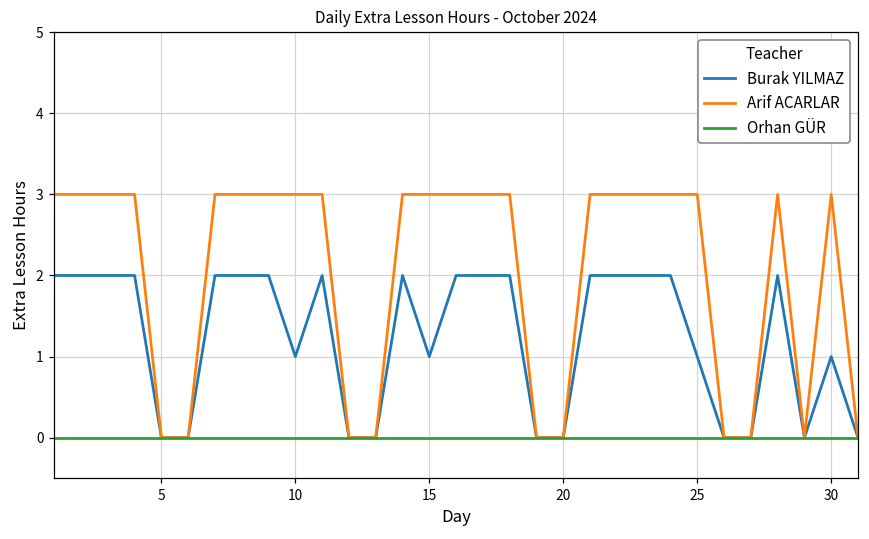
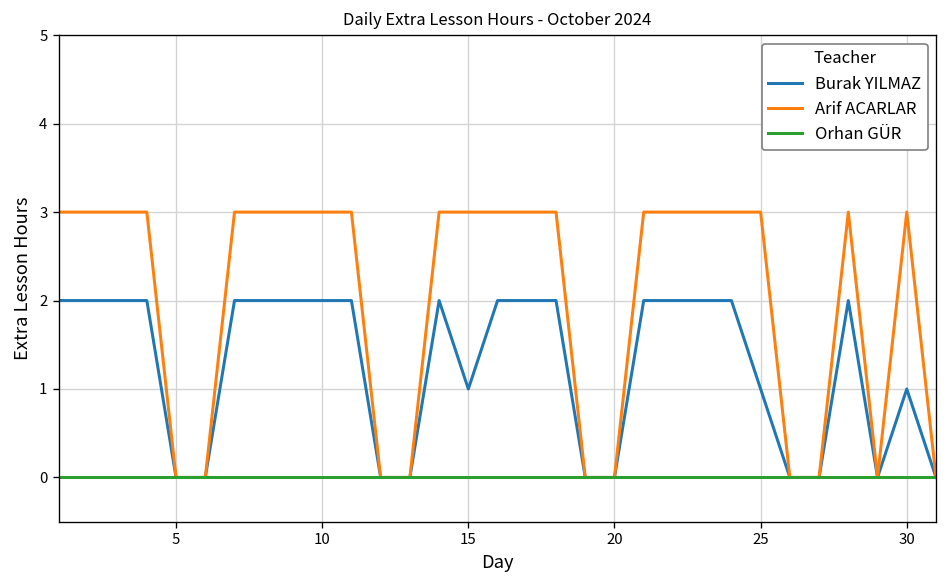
Burak YILMAZ, 10: 1 -> 2
